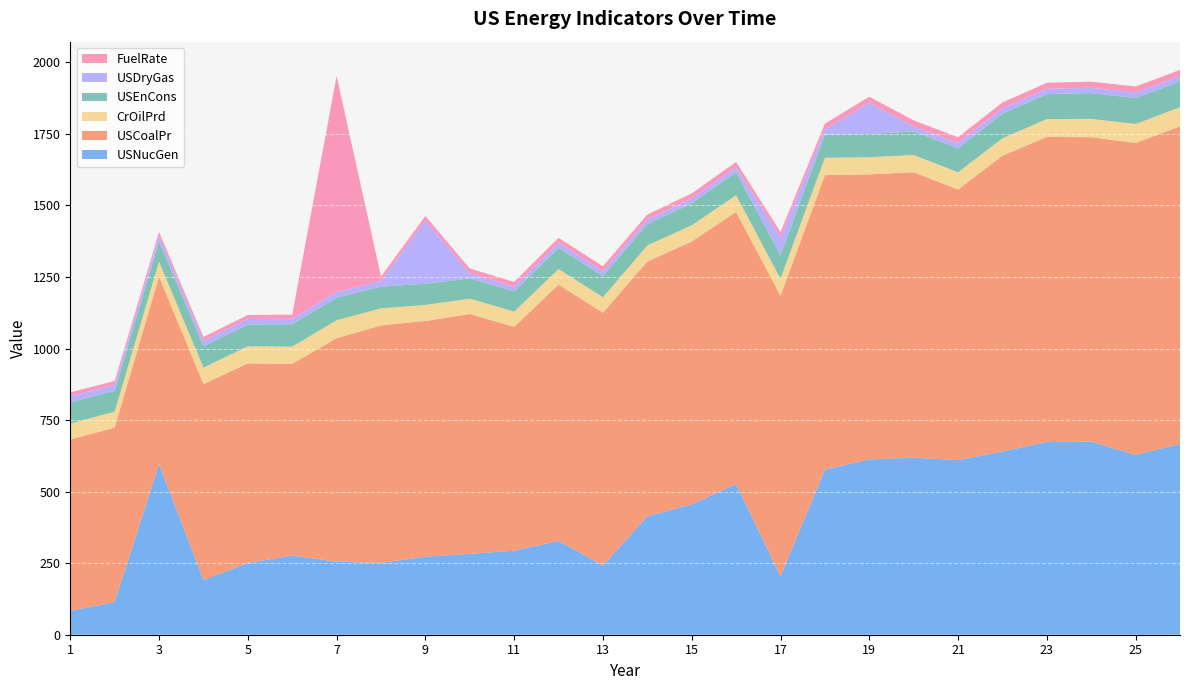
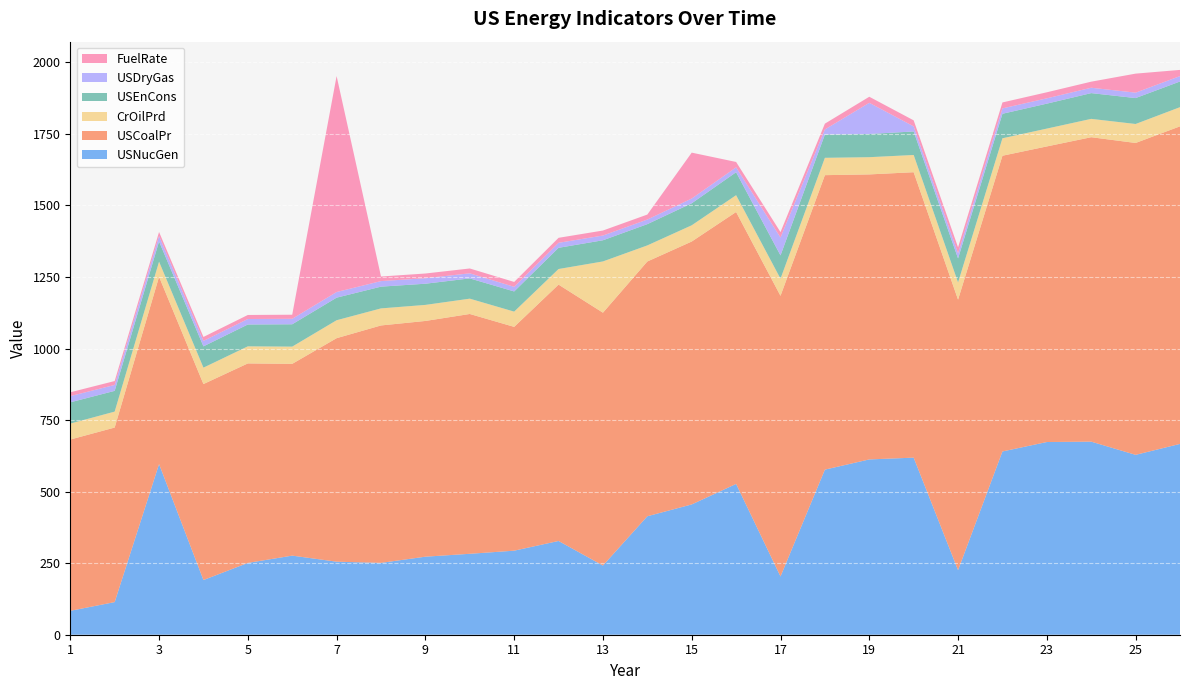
USDryGas, 9: 220 -> 20
CrOilPrd, 13: 50 -> 180
FuelRate, 15: 20 -> 160
USNucGen, 21: 610 -> 230
USCoalPr, 23: 1070 -> 1030
FuelRate, 25: 20 -> 70
